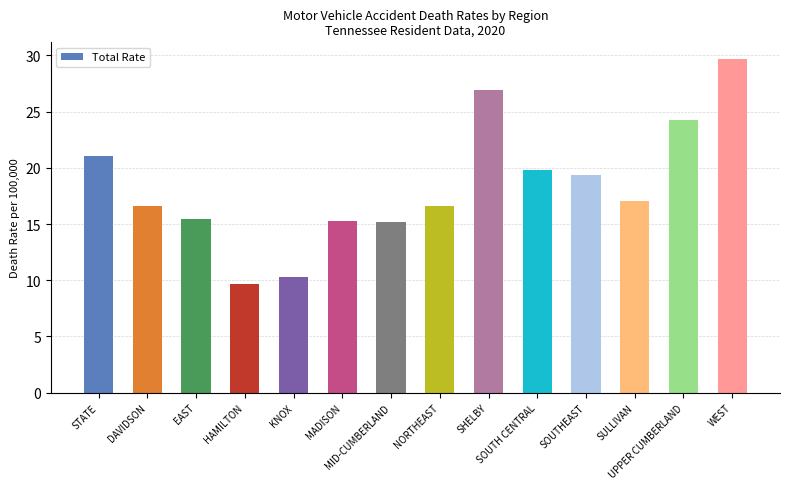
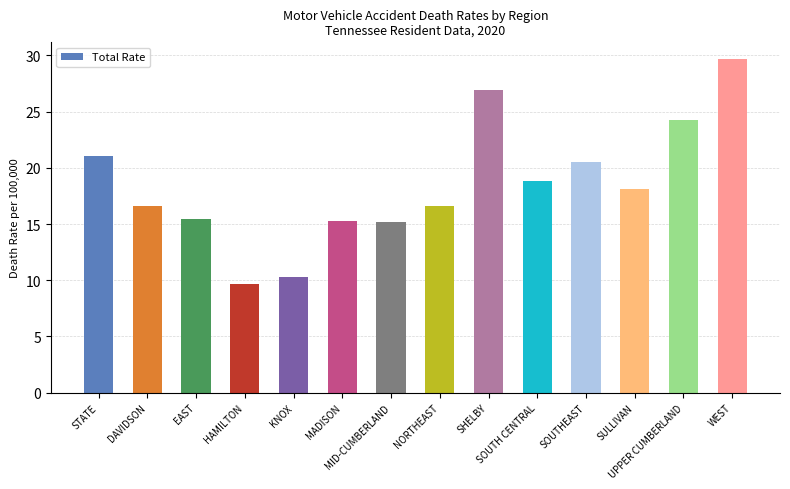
SOUTH CENTRAL: 19.8 -> 18.8
SOUTHEAST: 19.3 -> 20.5
SULLIVAN: 17.0 -> 18.1
